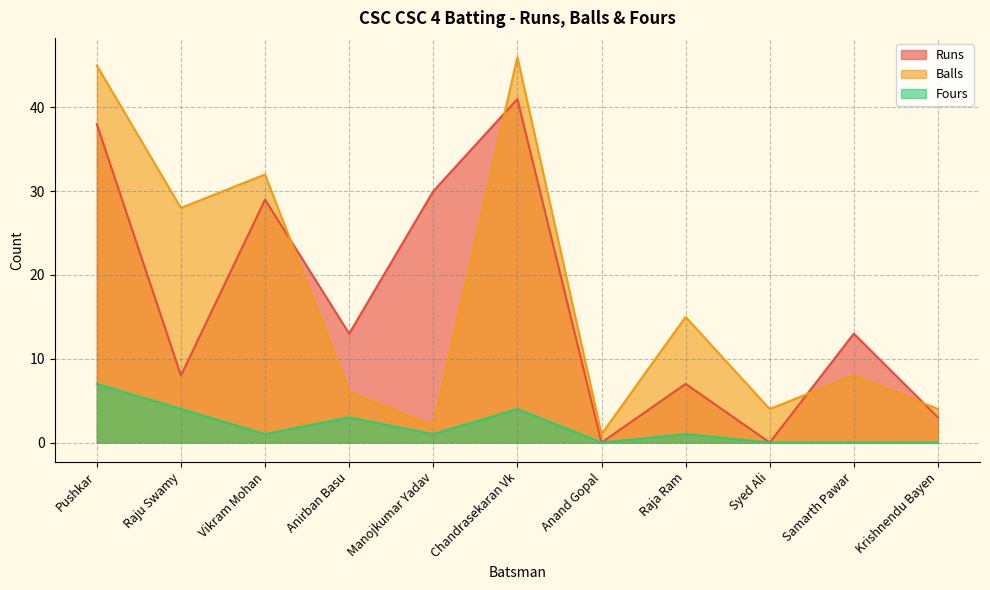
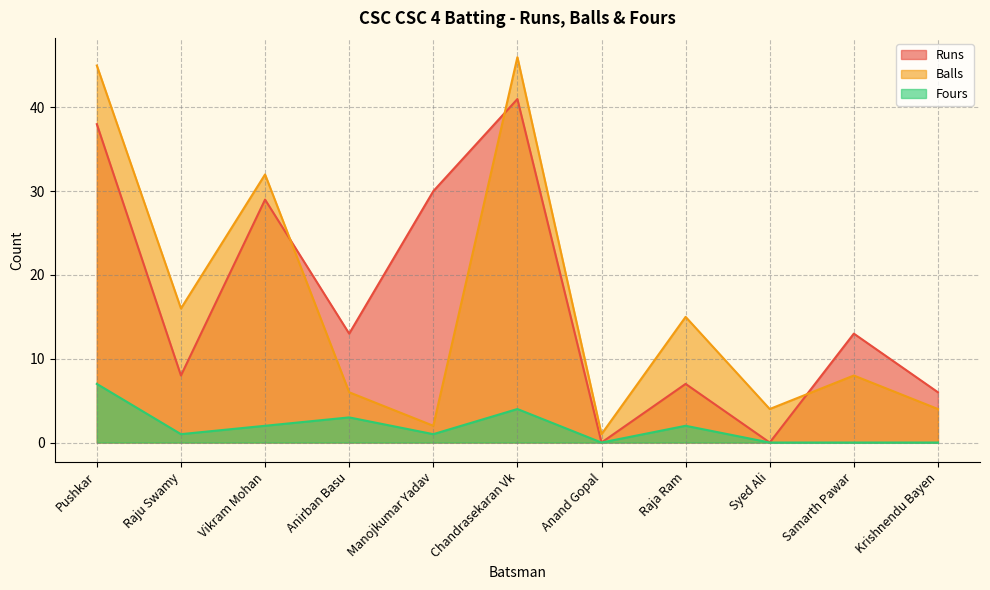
Balls, Raju Swamy: 28 -> 16
Fours, Raju Swamy: 4 -> 1
Fours, Vikram Mohan: 1 -> 2
Fours, Raja Ram: 1 -> 2
Runs, Krishnendu Bayen: 3 -> 6
